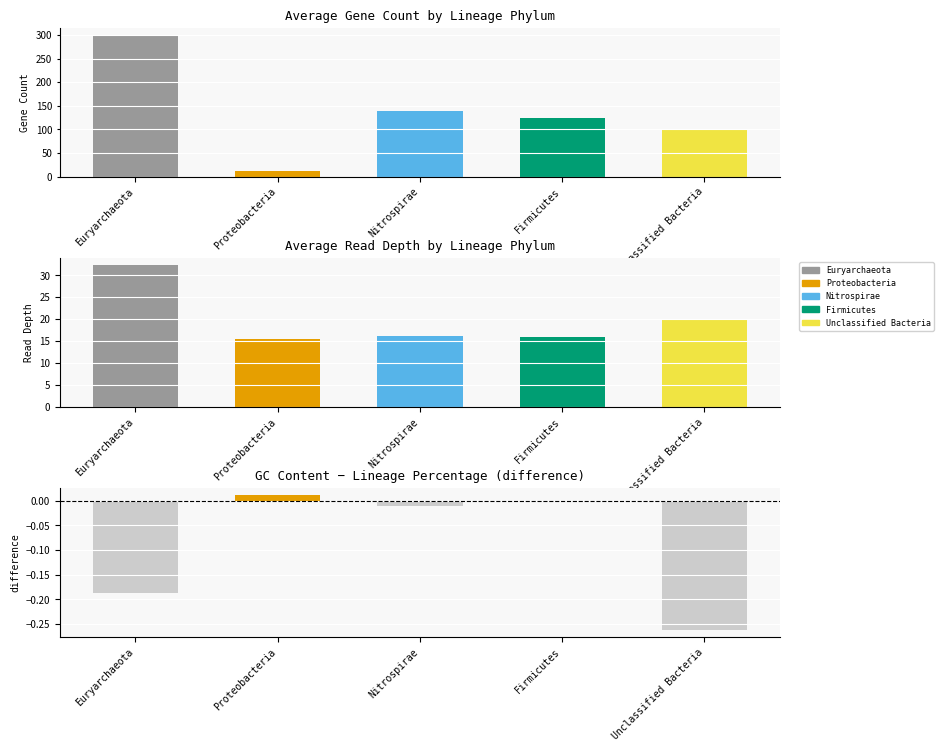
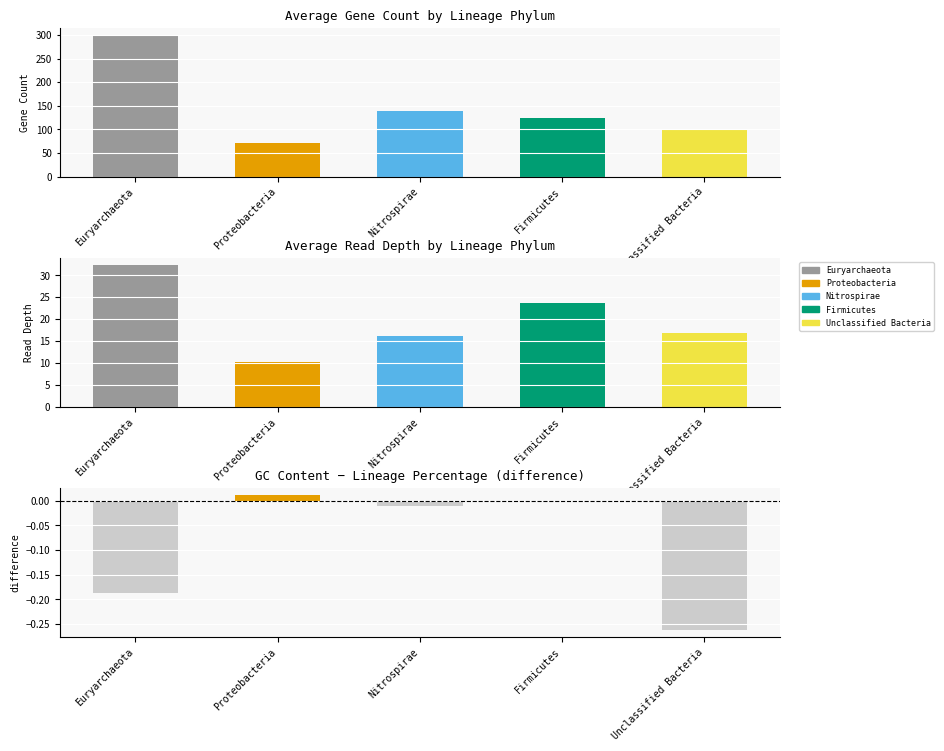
Average Gene Count by Lineage Phylum, Proteobacteria: 10 -> 70
Average Read Depth by Lineage Phylum, Proteobacteria: 16 -> 10
Average Read Depth by Lineage Phylum, Firmicutes: 16 -> 24
Average Read Depth by Lineage Phylum, Unclassified Bacteria: 20 -> 17
